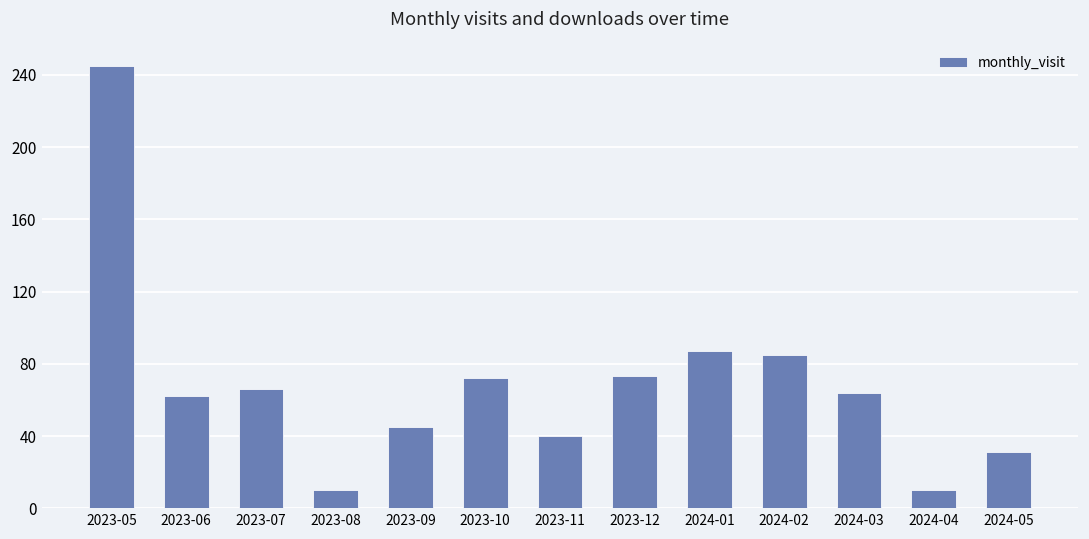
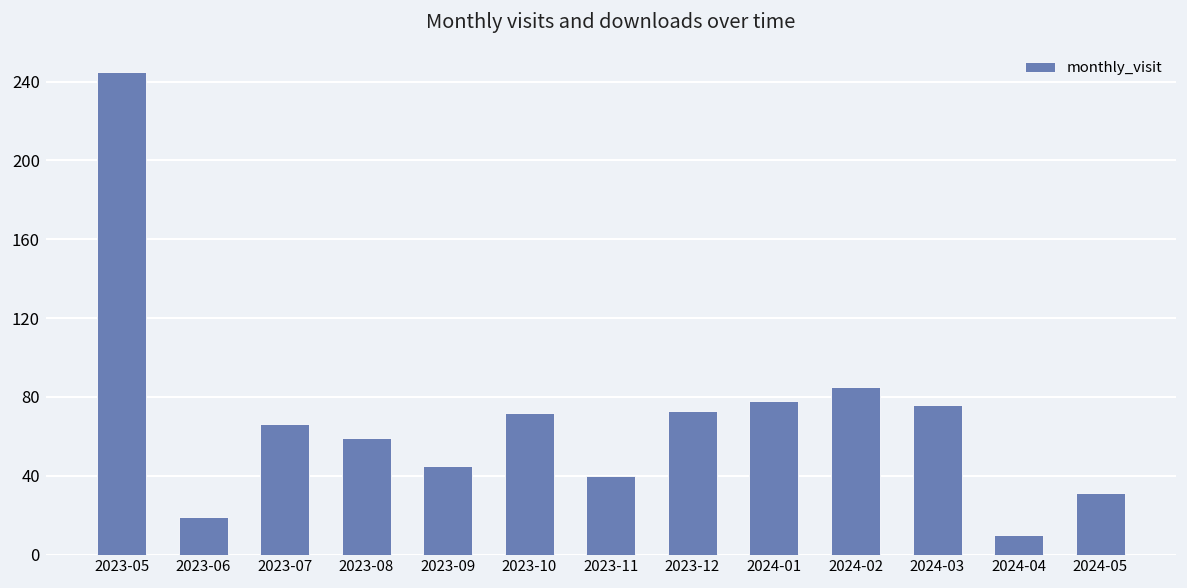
2023-06: 62 -> 19
2023-08: 10 -> 59
2024-01: 87 -> 78
2024-03: 64 -> 76
